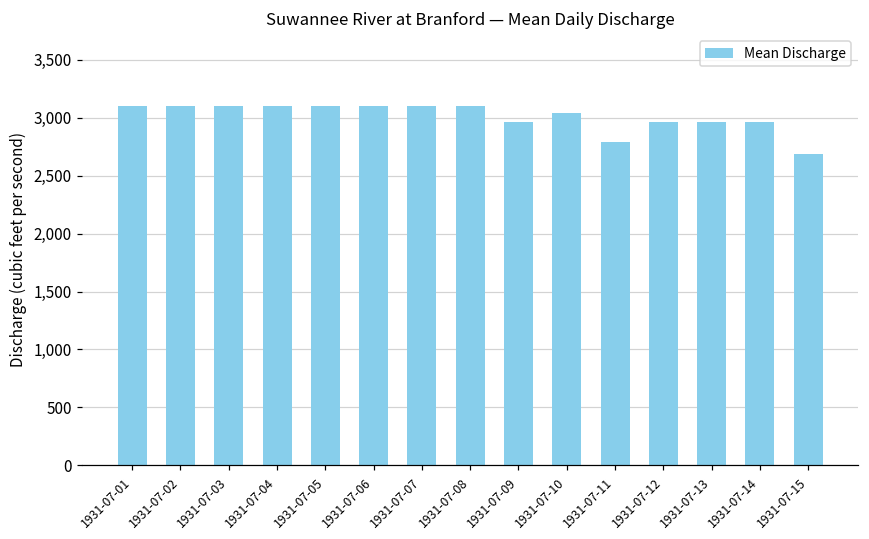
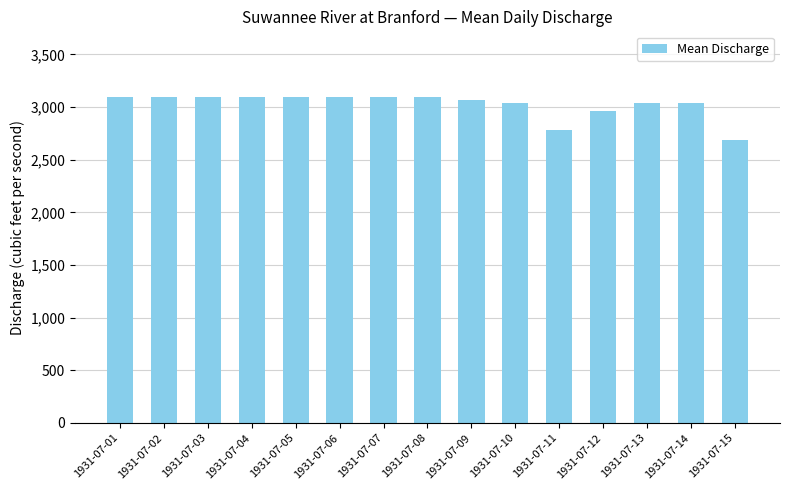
1931-07-09: 2,960 -> 3,070
1931-07-13: 2,960 -> 3,040
1931-07-14: 2,960 -> 3,040
